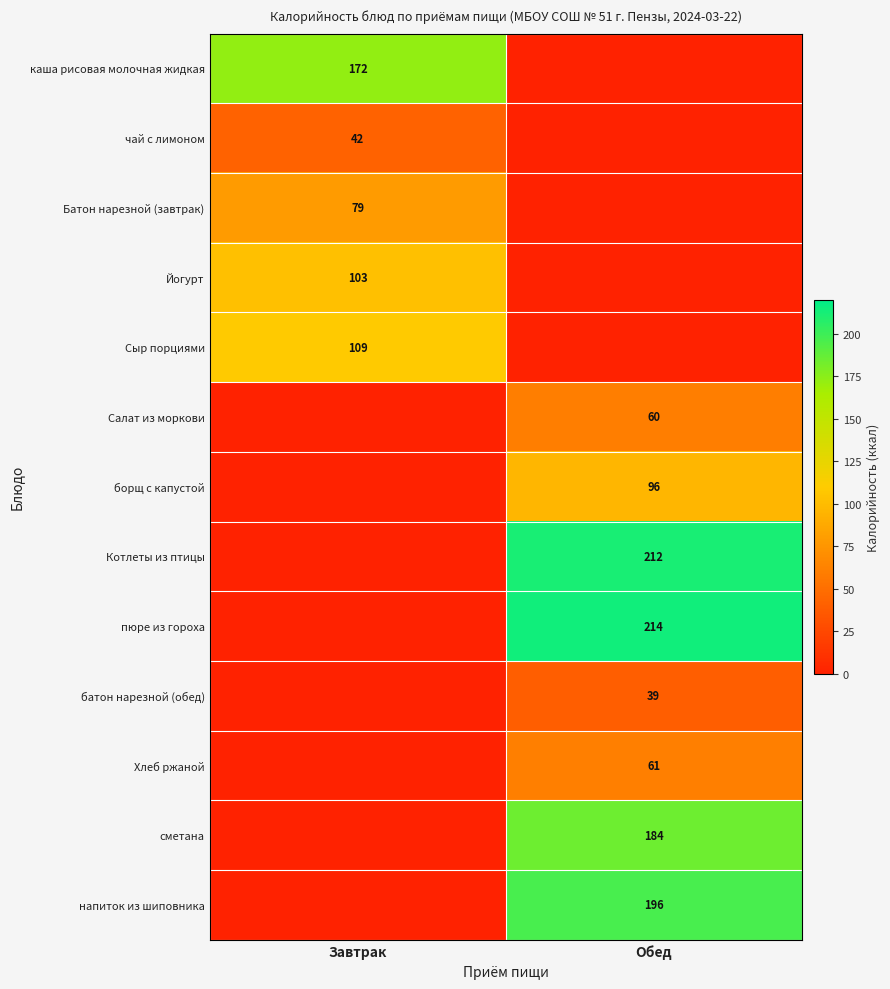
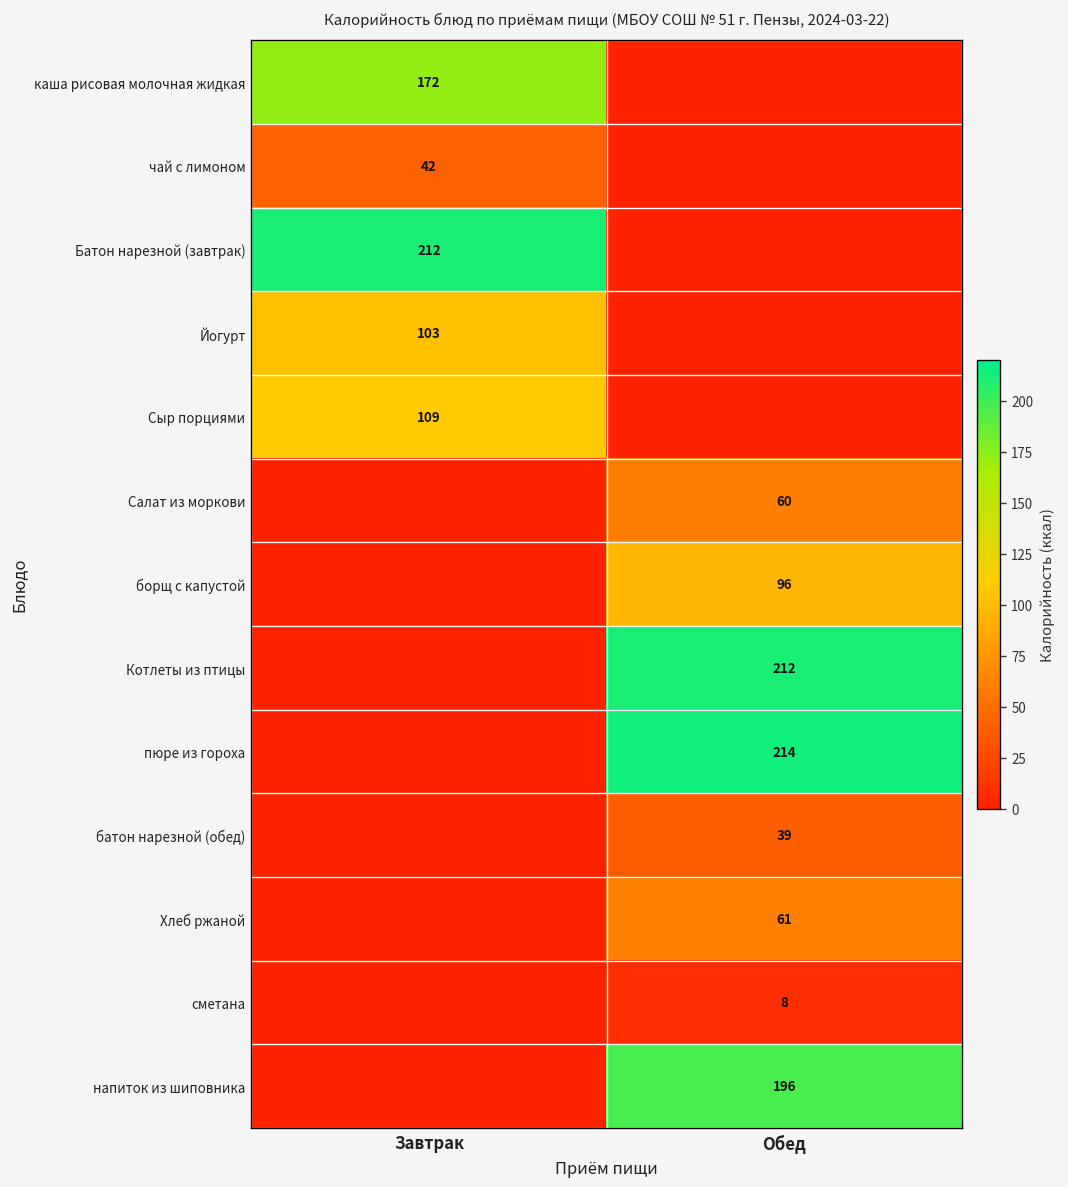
Батон нарезной (завтрак), Завтрак: 79 -> 212
сметана, Обед: 184 -> 8
